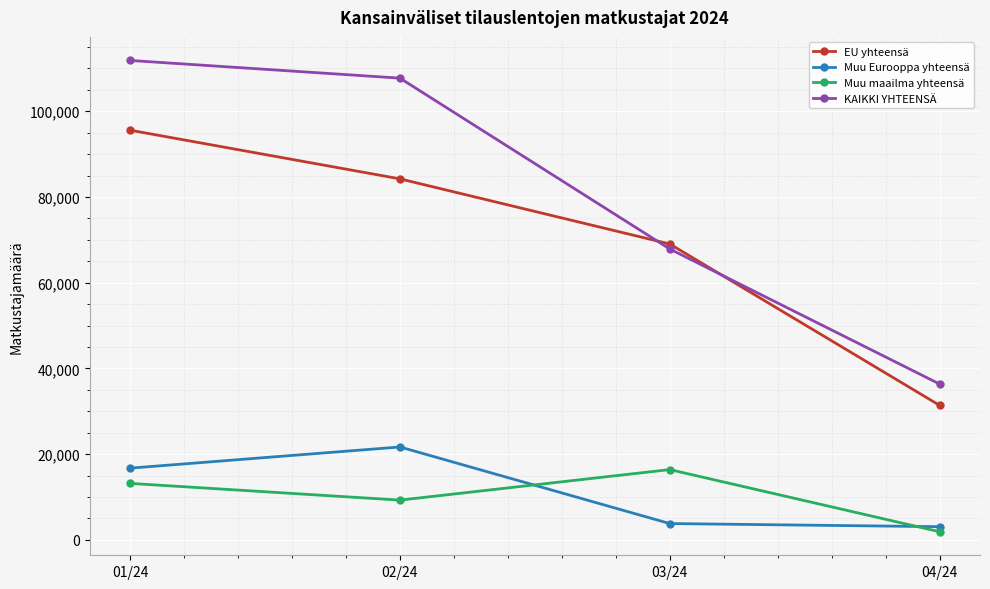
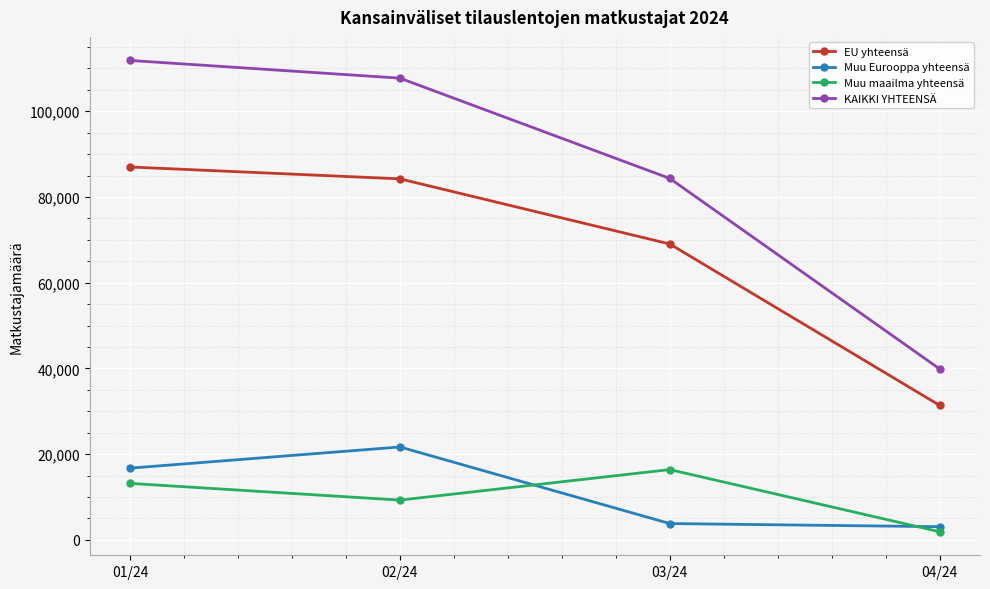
EU yhteensä, 01/24: 96,000 -> 87,000
KAIKKI YHTEENSÄ, 03/24: 68,000 -> 84,000
KAIKKI YHTEENSÄ, 04/24: 36,000 -> 40,000
